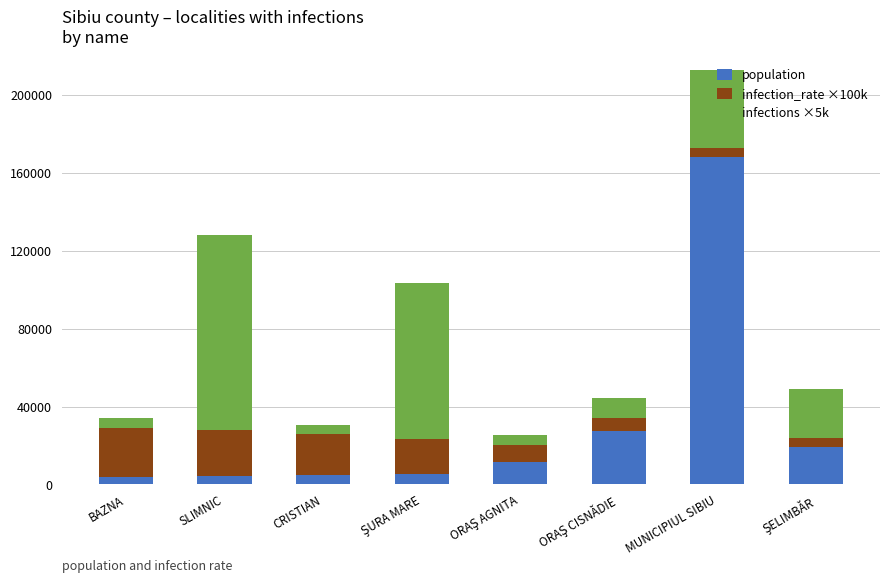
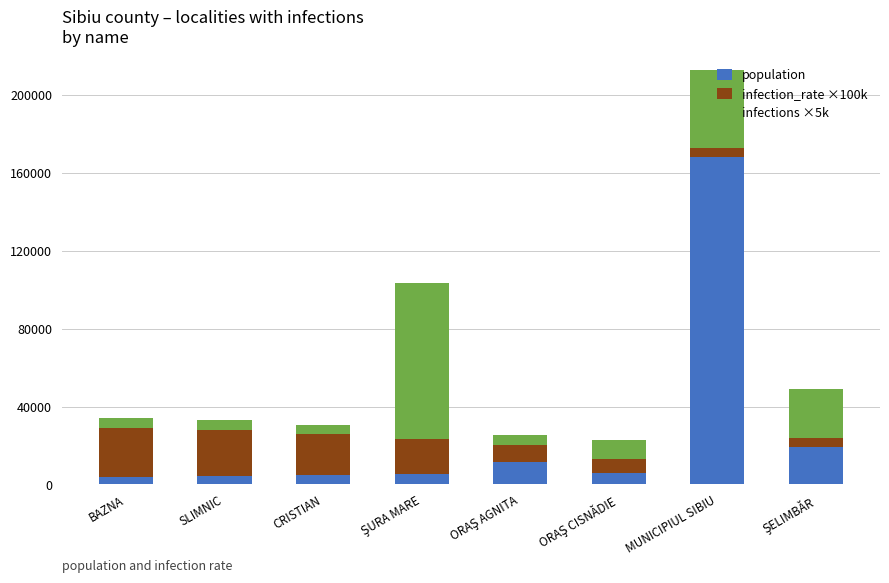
infections ×5k, SLIMNIC: 100000 -> 5000
population, ORAŞ CISNĂDIE: 27000 -> 6000
